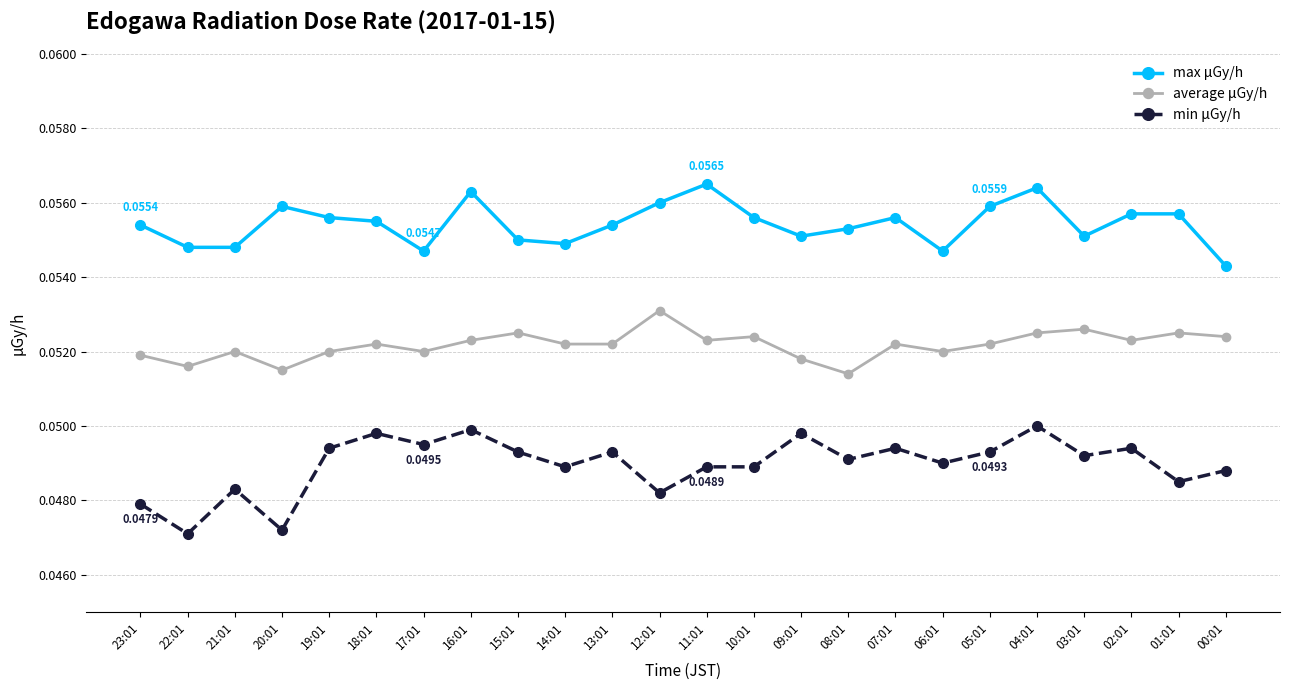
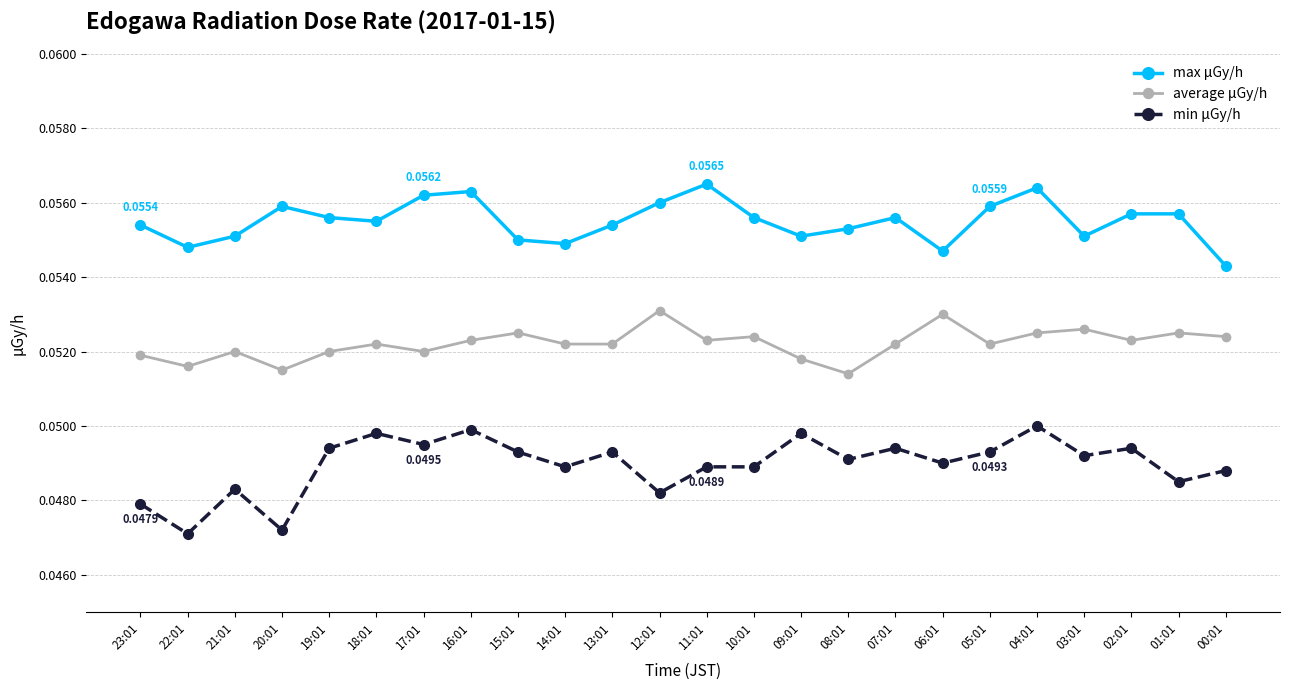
max μGy/h, 21:01: 0.0548 -> 0.0551
max μGy/h, 17:01: 0.0547 -> 0.0562
average μGy/h, 06:01: 0.052 -> 0.053
